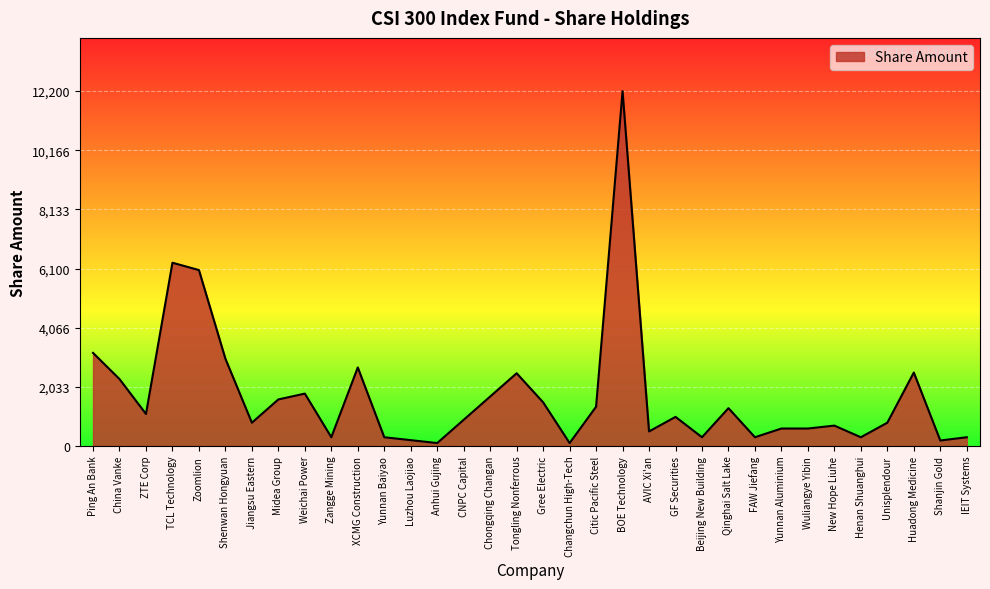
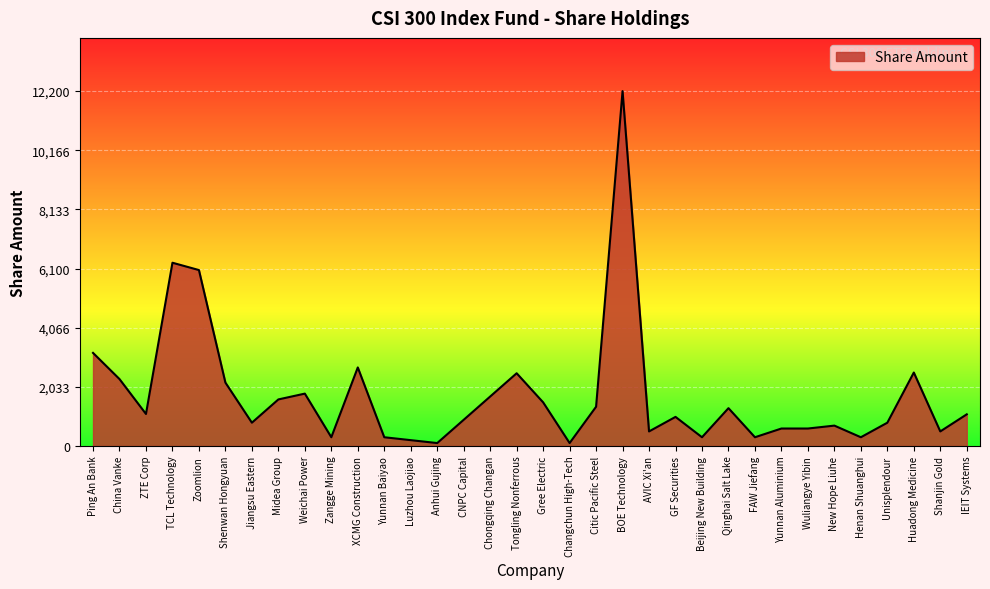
Shenwan Hongyuan: 3,000 -> 2,200
Shanjin Gold: 200 -> 500
IEIT Systems: 300 -> 1,100
